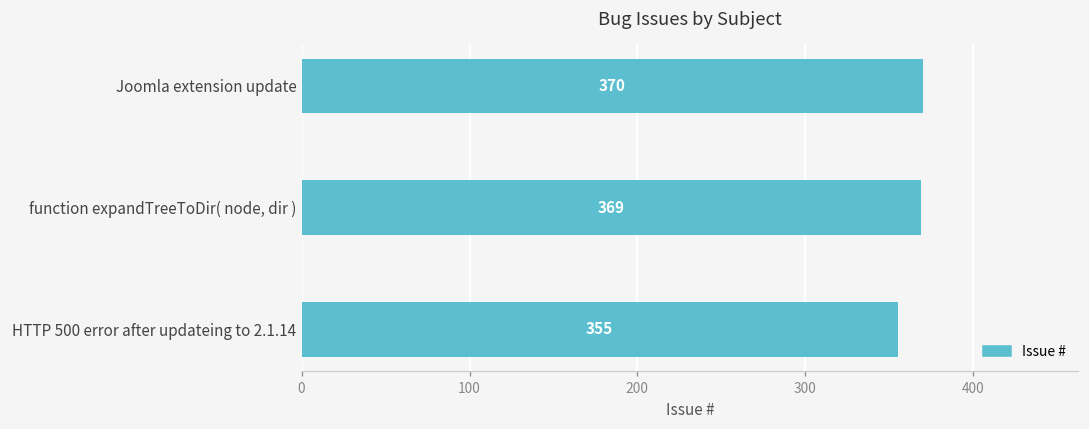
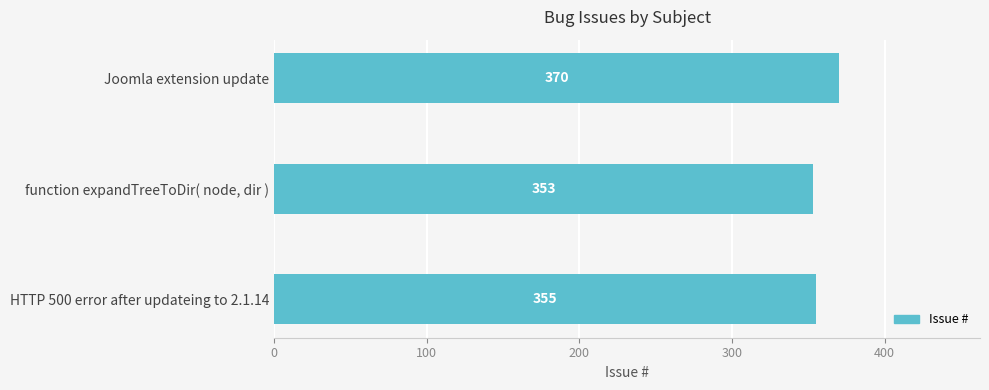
function expandTreeToDir( node, dir ): 369 -> 353
